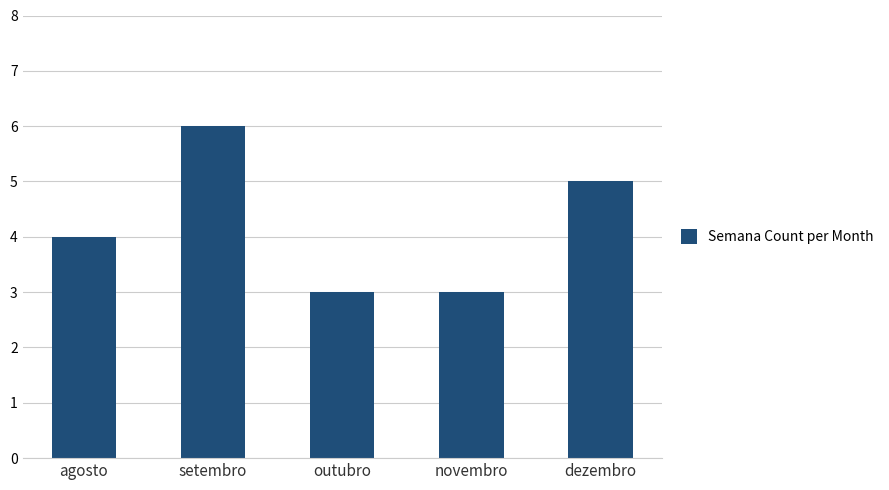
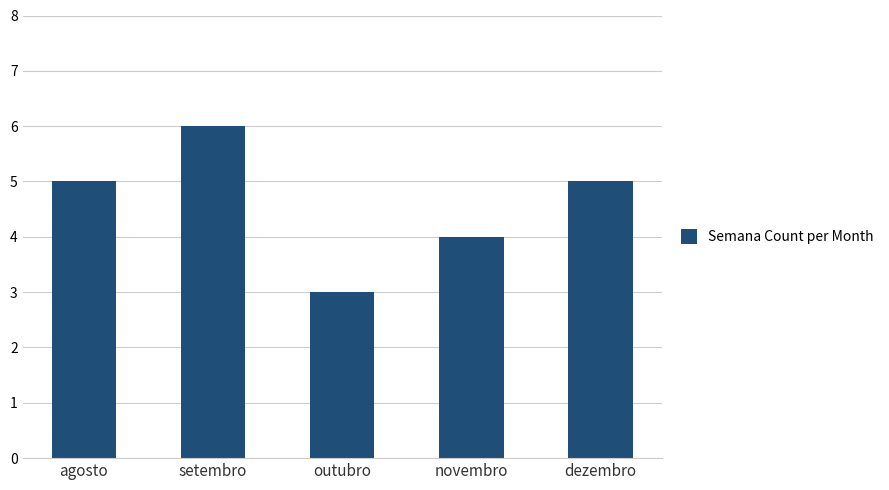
agosto: 4 -> 5
novembro: 3 -> 4
